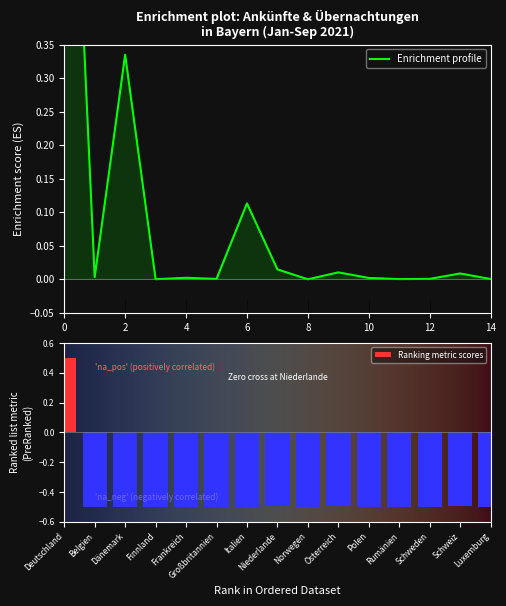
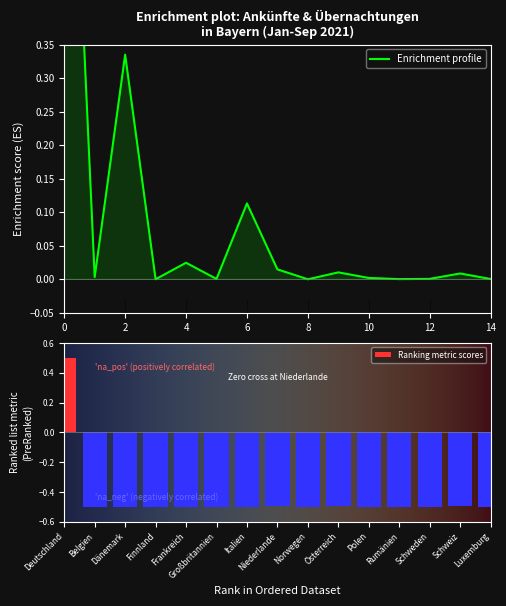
Enrichment plot: Ankünfte & Übernachtungen in Bayern (Jan-Sep 2021), 4: 0.00 -> 0.02
